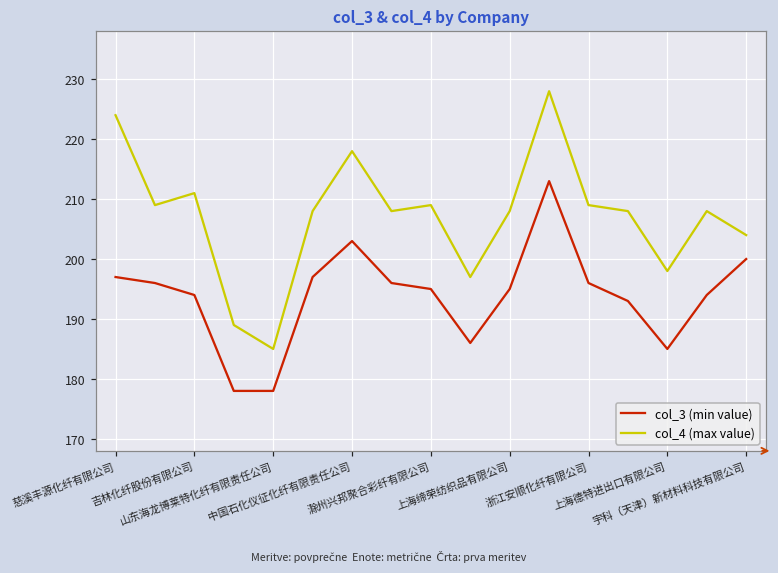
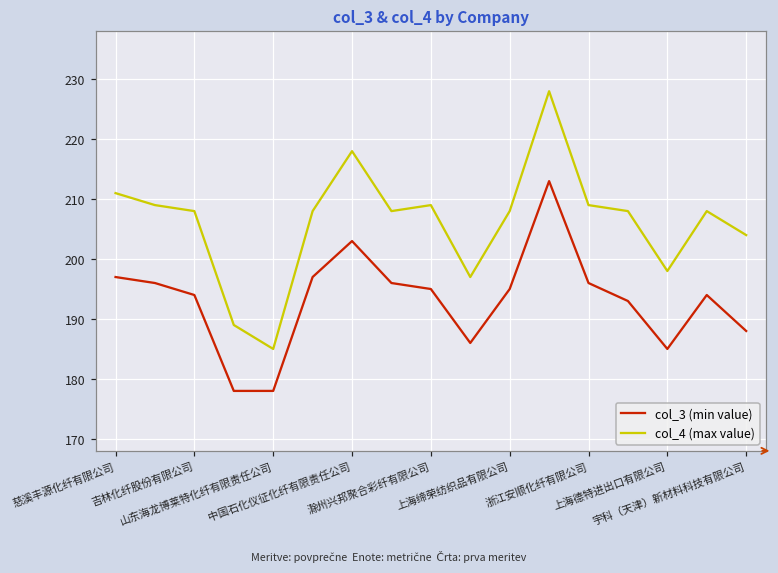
col_4 (max value), 慈溪丰源化纤有限公司: 224 -> 211
col_4 (max value), 吉林化纤股份有限公司: 211 -> 208
col_3 (min value), 宇科（天津）新材料科技有限公司: 200 -> 188
